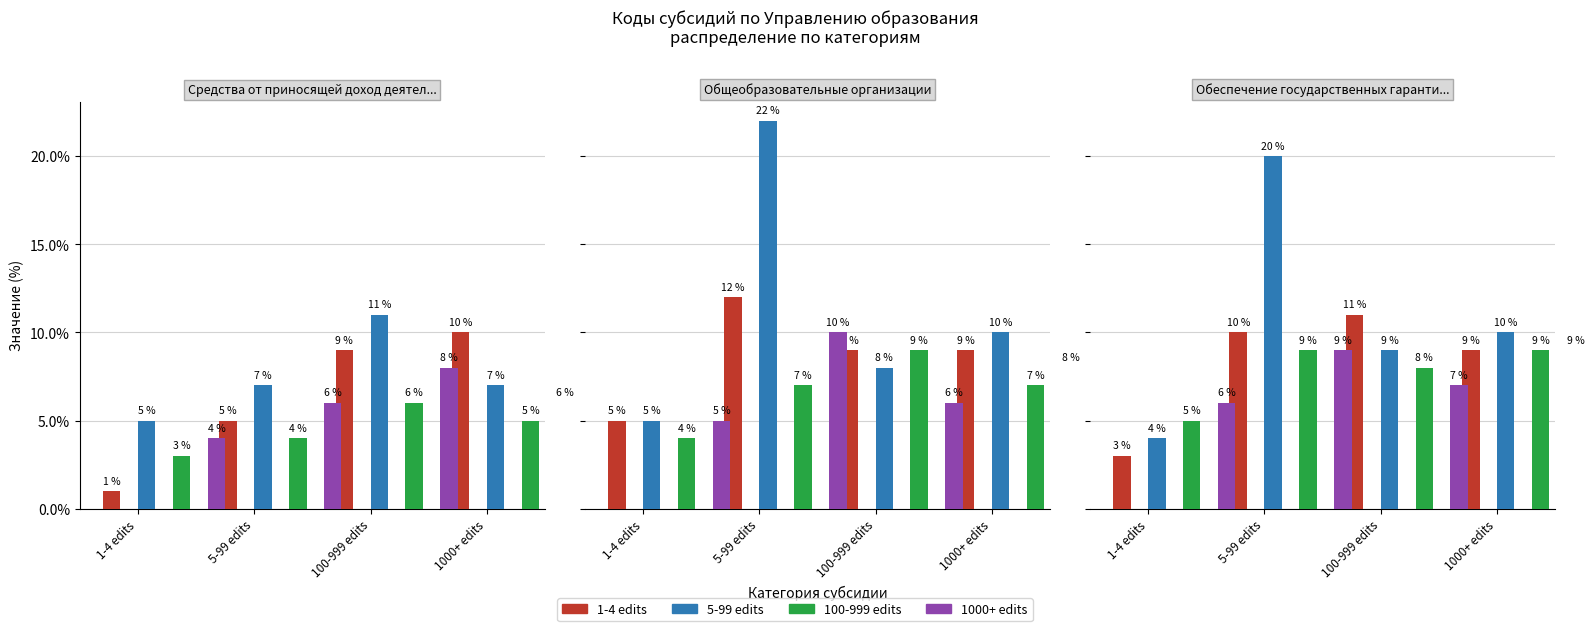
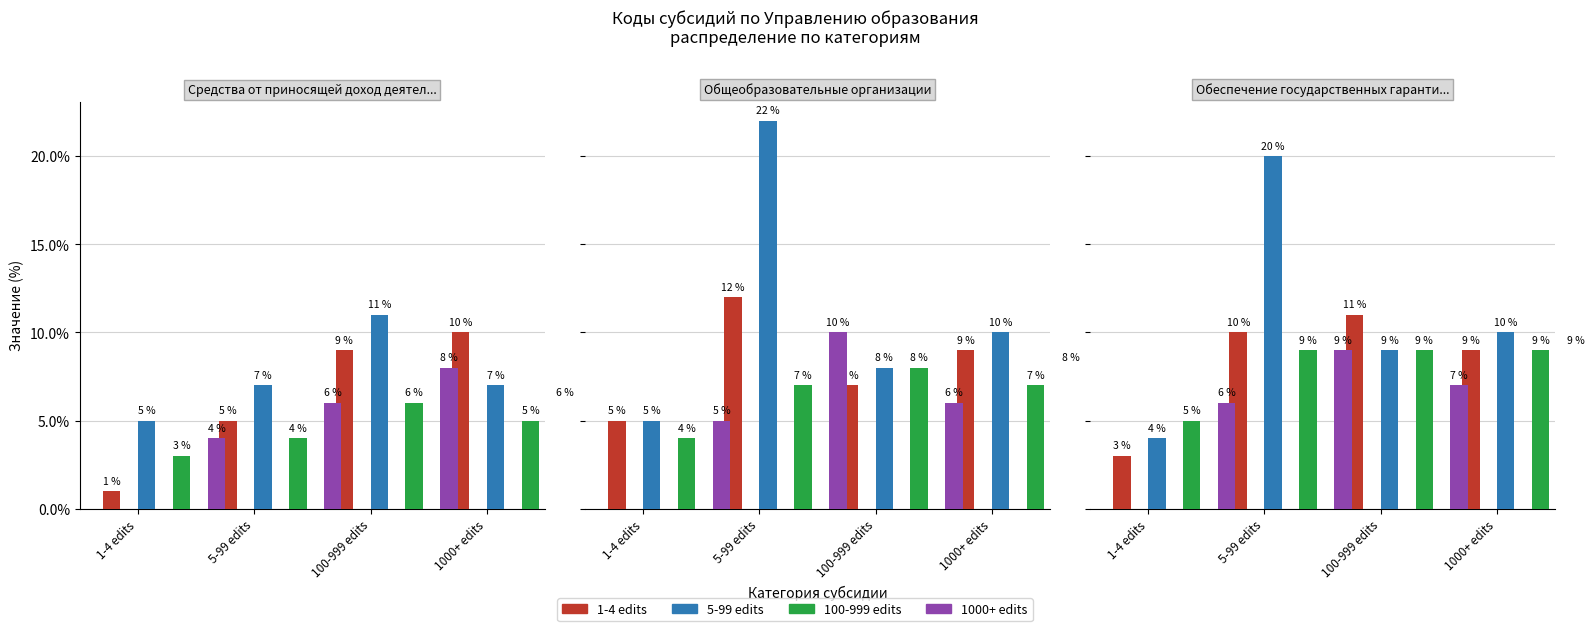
Общеобразовательные организации, 1-4 edits, 100-999 edits: 9 % -> 7 %
Общеобразовательные организации, 100-999 edits, 100-999 edits: 9 % -> 8 %
Обеспечение государственных гаранти..., 100-999 edits, 100-999 edits: 8 % -> 9 %
